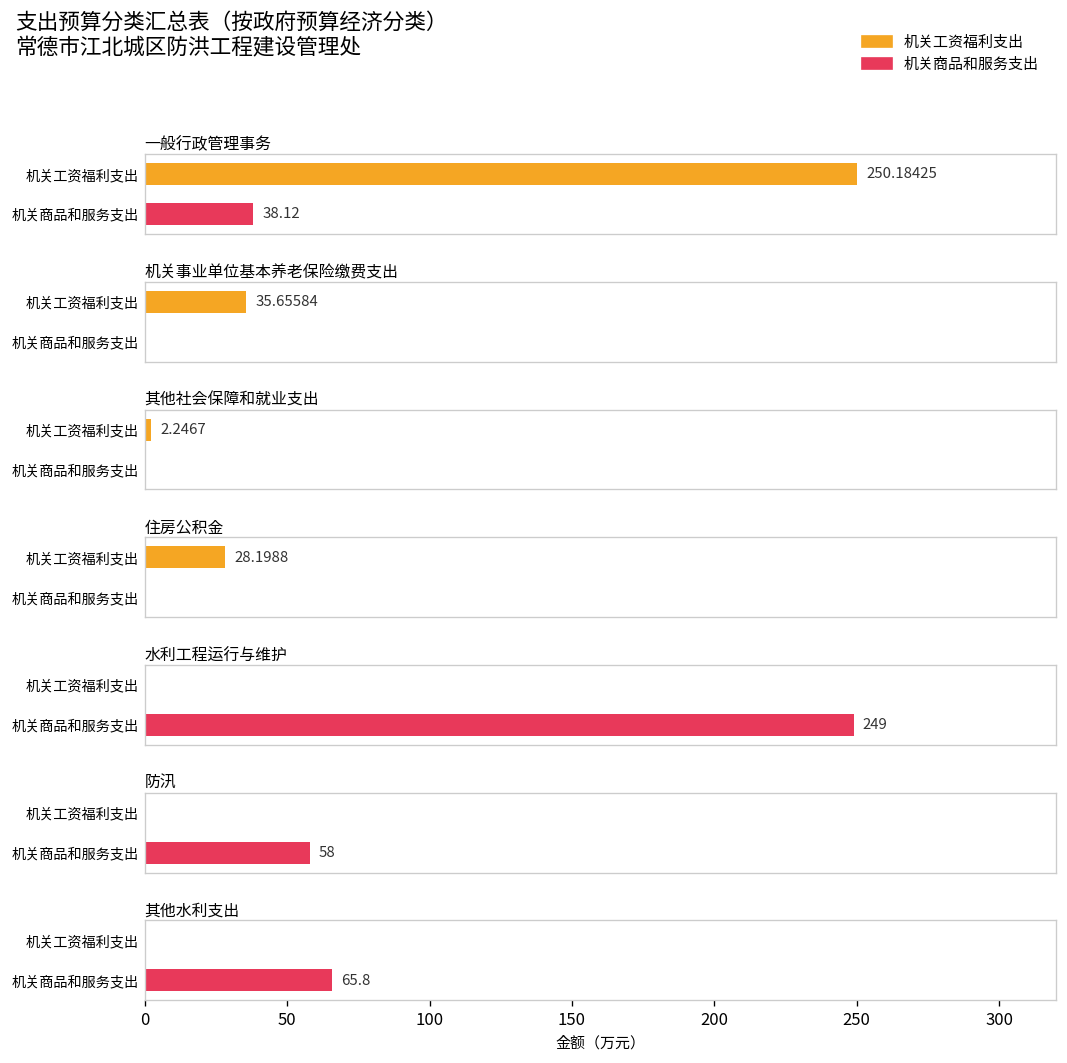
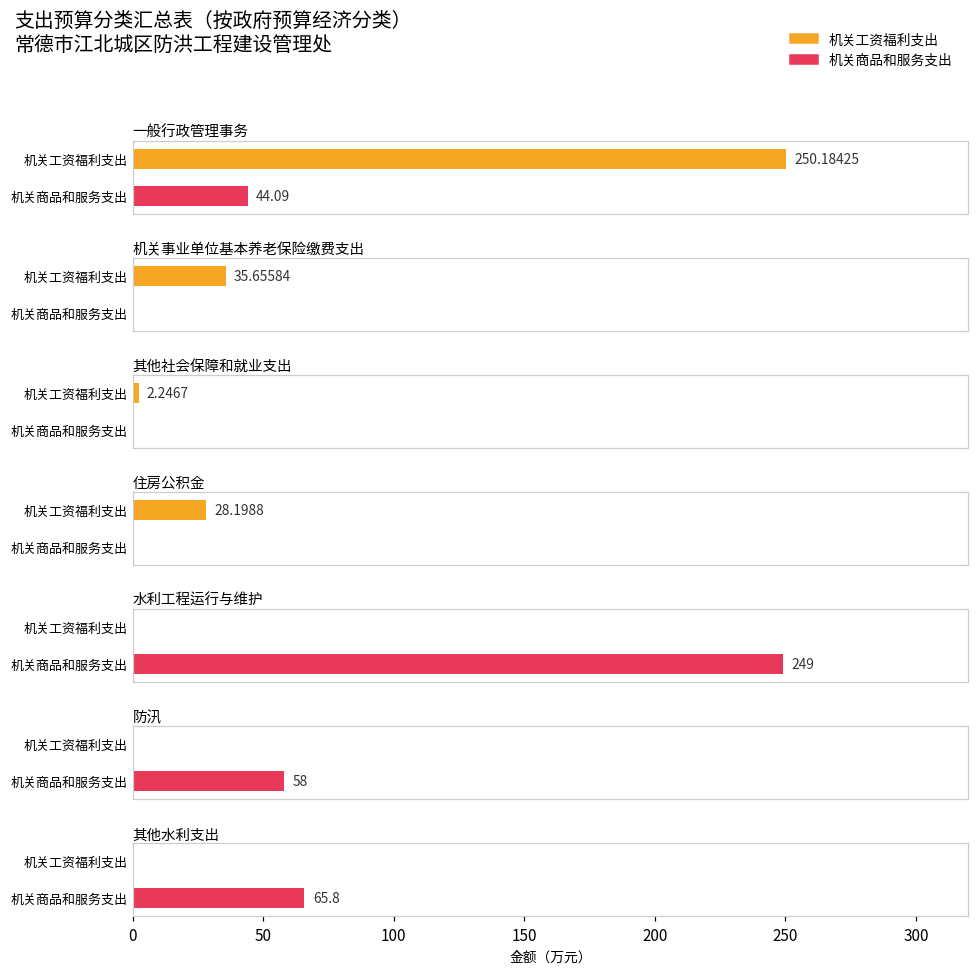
一般行政管理事务, 机关商品和服务支出: 38.12 -> 44.09
